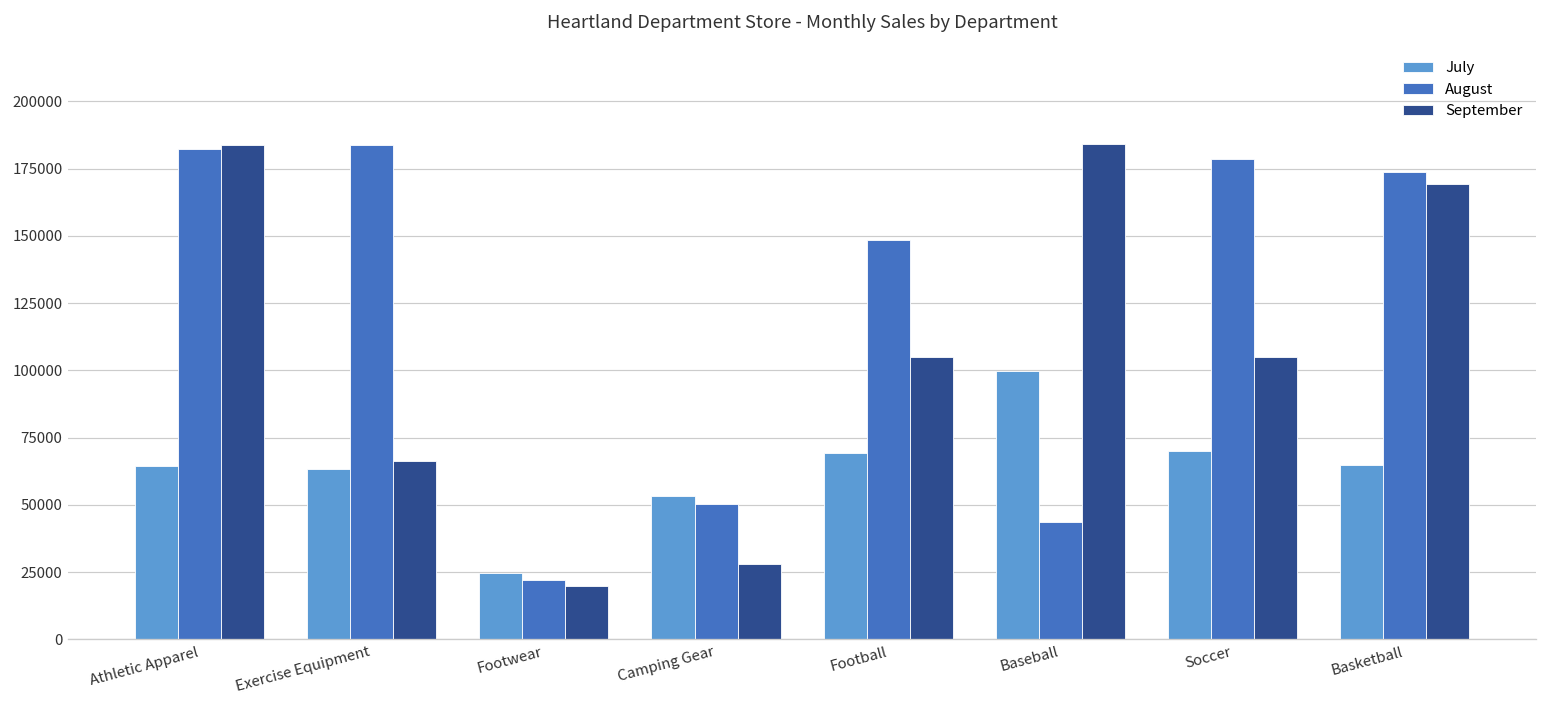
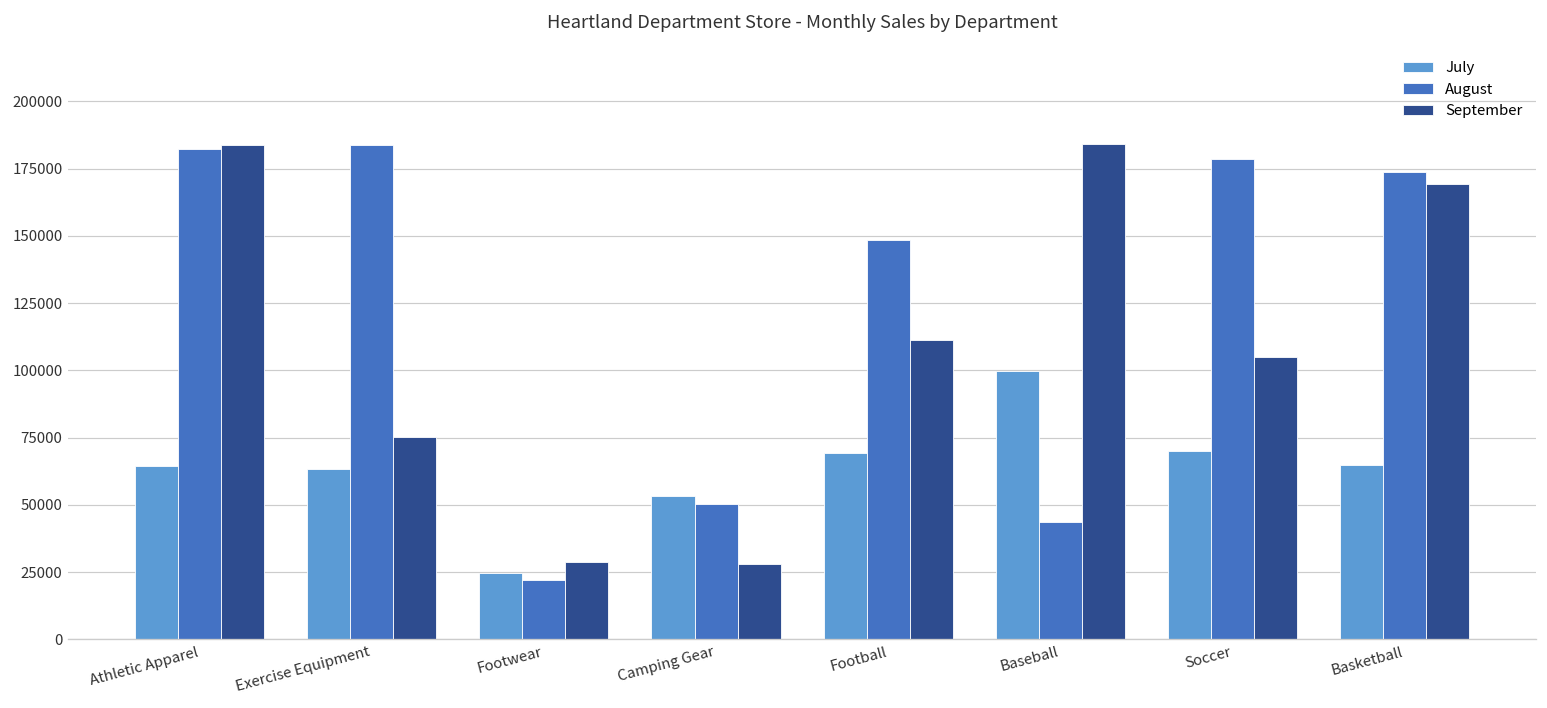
September, Exercise Equipment: 66000 -> 75000
September, Footwear: 20000 -> 29000
September, Football: 105000 -> 111000
